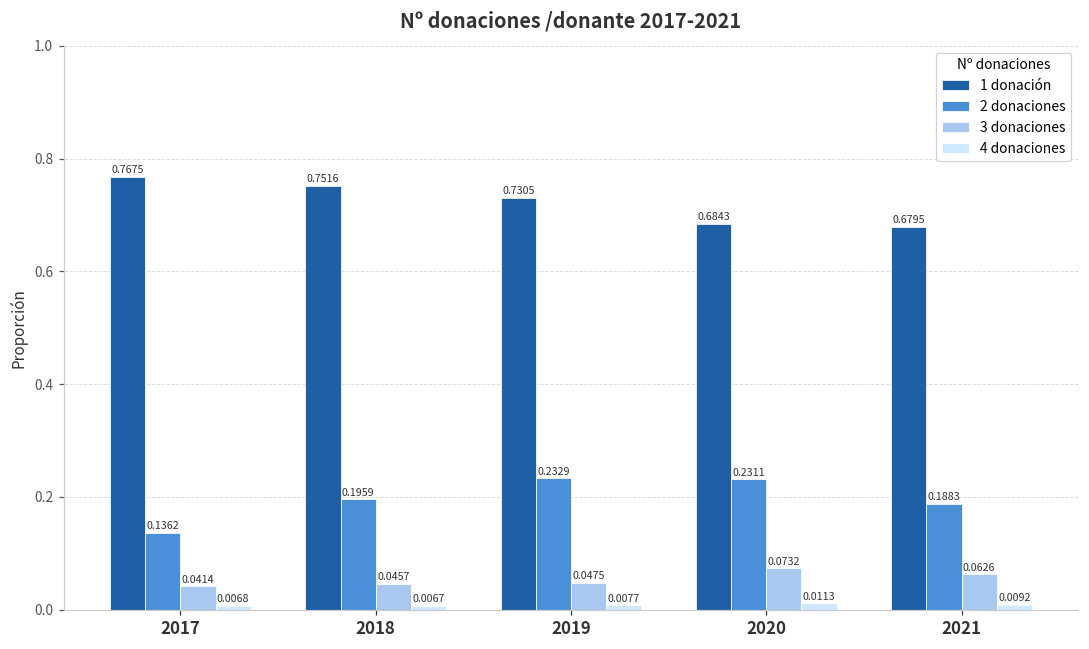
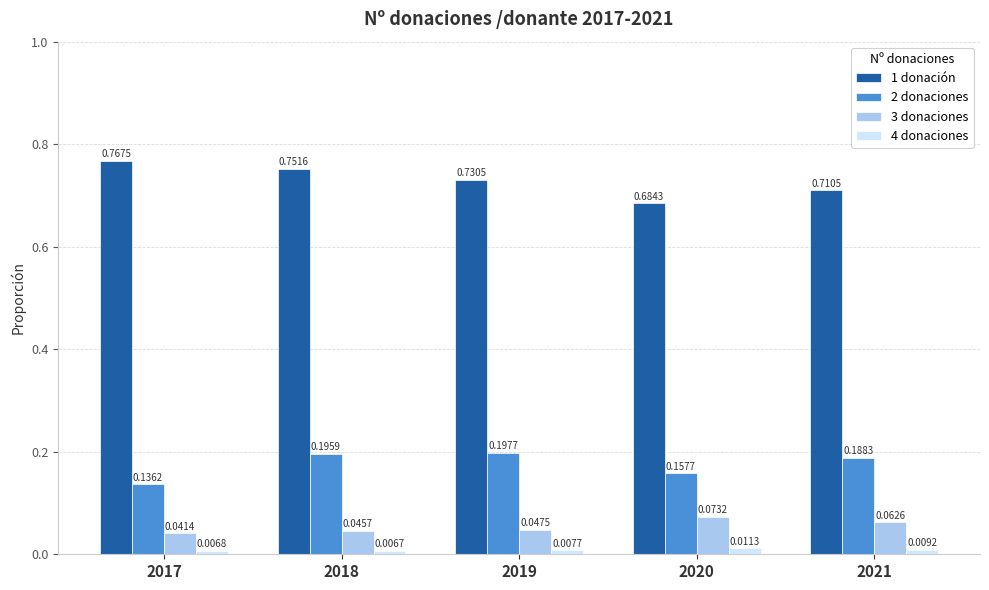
2 donaciones, 2019: 0.2329 -> 0.1977
2 donaciones, 2020: 0.2311 -> 0.1577
1 donación, 2021: 0.6795 -> 0.7105
